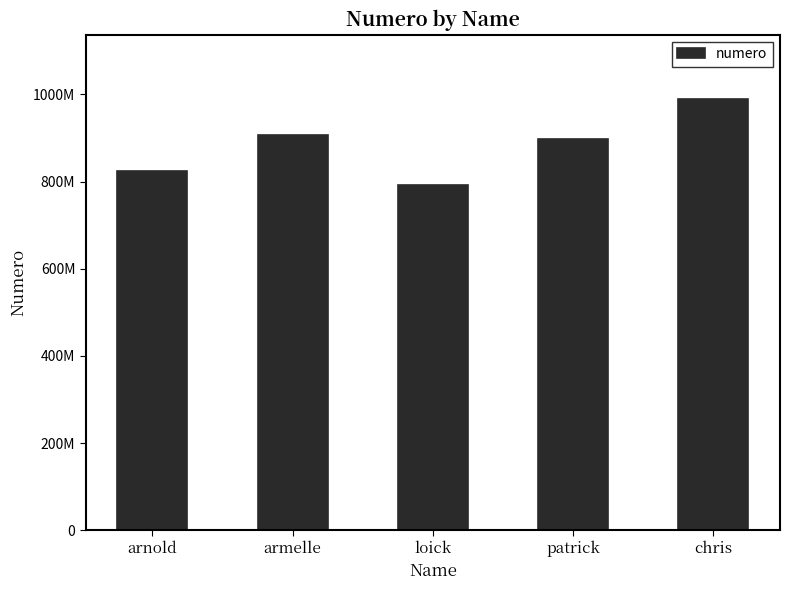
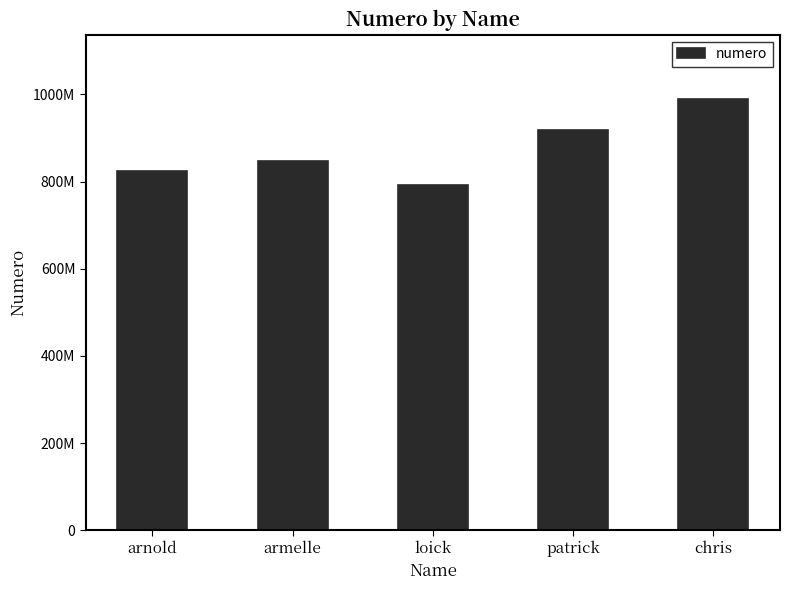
armelle: 910000000 -> 850000000
patrick: 900000000 -> 920000000
